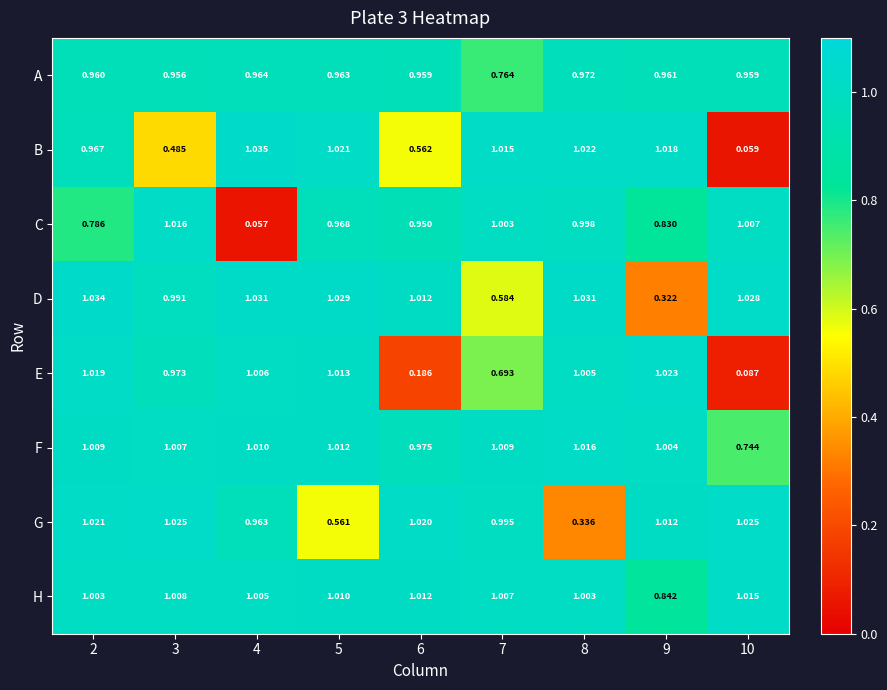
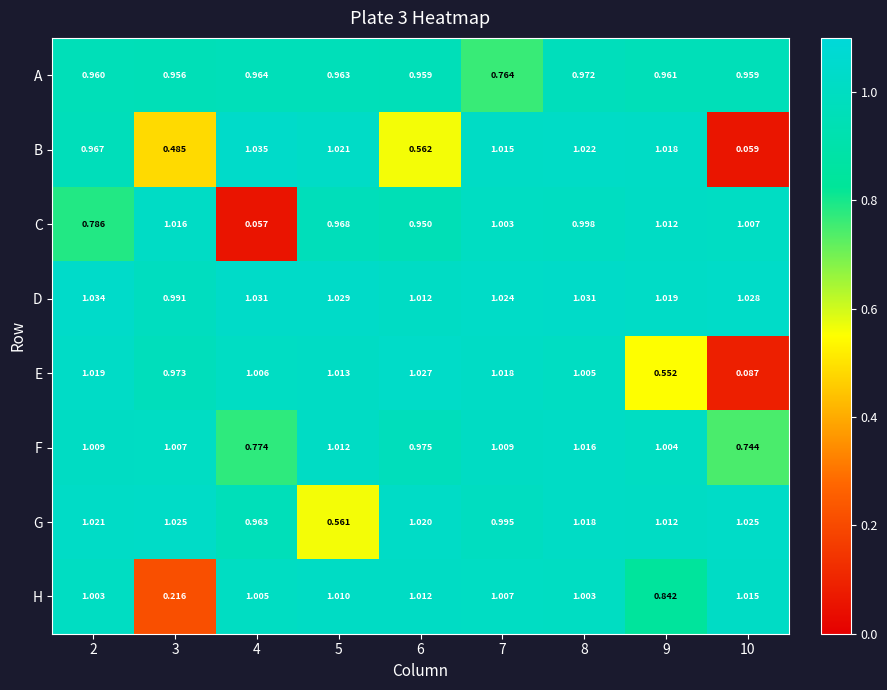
C, 9: 0.830 -> 1.012
D, 7: 0.584 -> 1.024
D, 9: 0.322 -> 1.019
E, 6: 0.186 -> 1.027
E, 7: 0.693 -> 1.018
E, 9: 1.023 -> 0.552
F, 4: 1.010 -> 0.774
G, 8: 0.336 -> 1.018
H, 3: 1.008 -> 0.216
